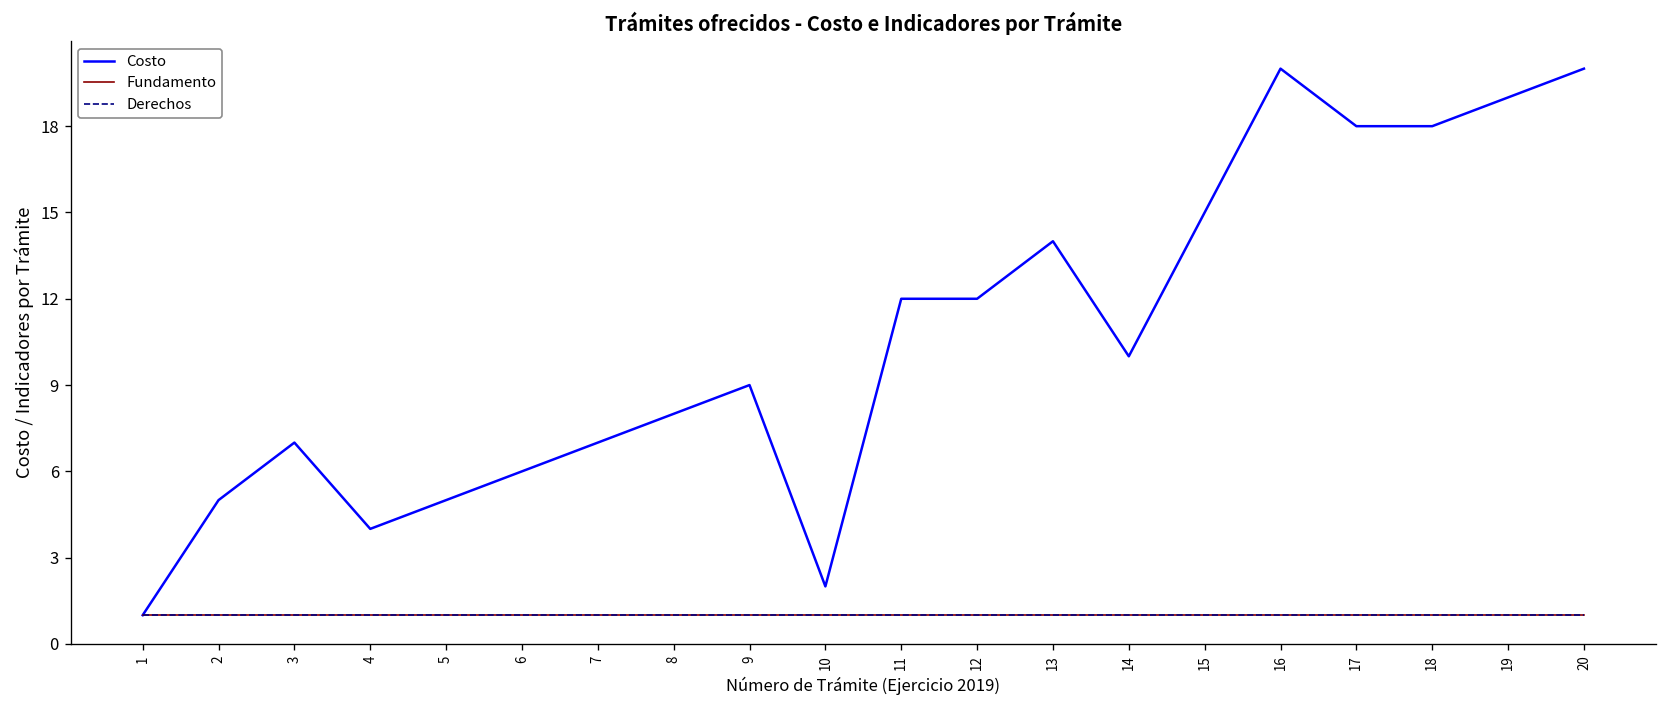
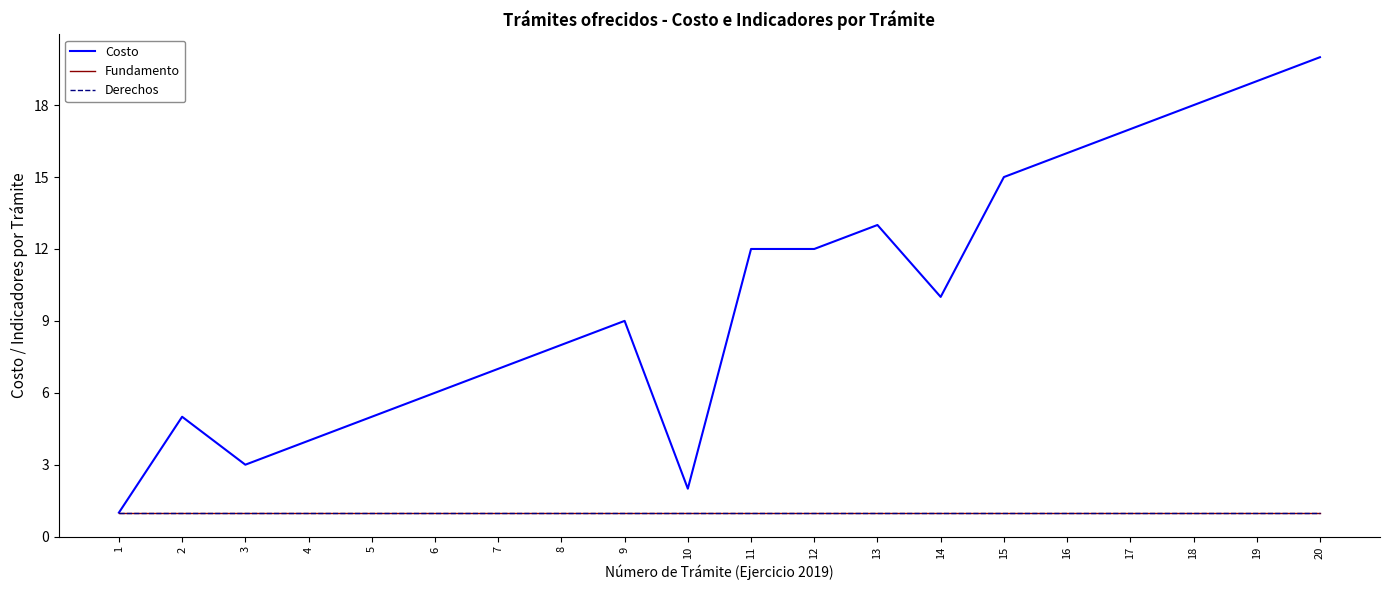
Costo, 3: 7 -> 3
Costo, 13: 14 -> 13
Costo, 16: 20 -> 16
Costo, 17: 18 -> 17
